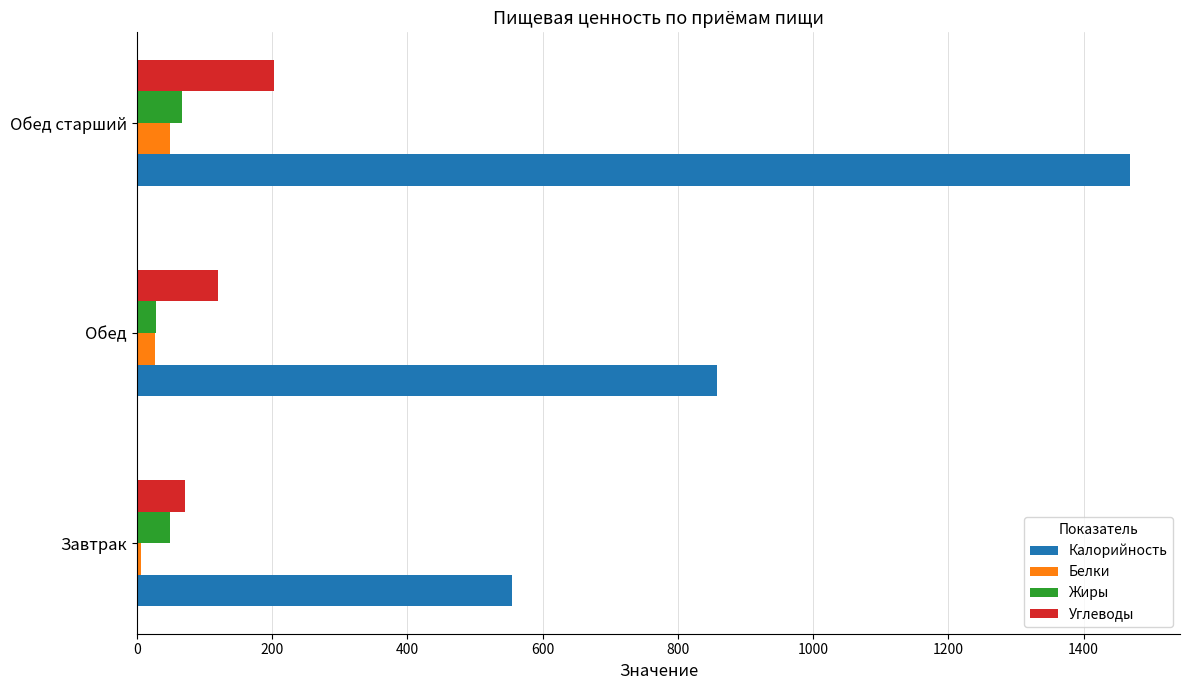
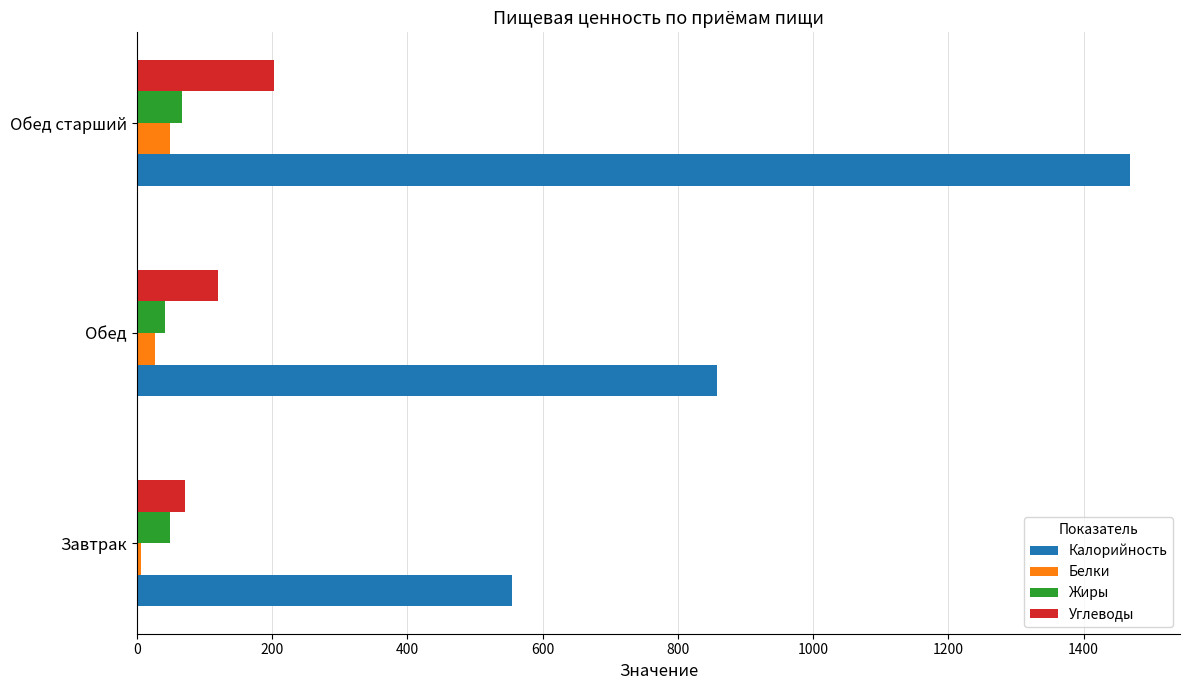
Жиры, Обед: 30 -> 40
